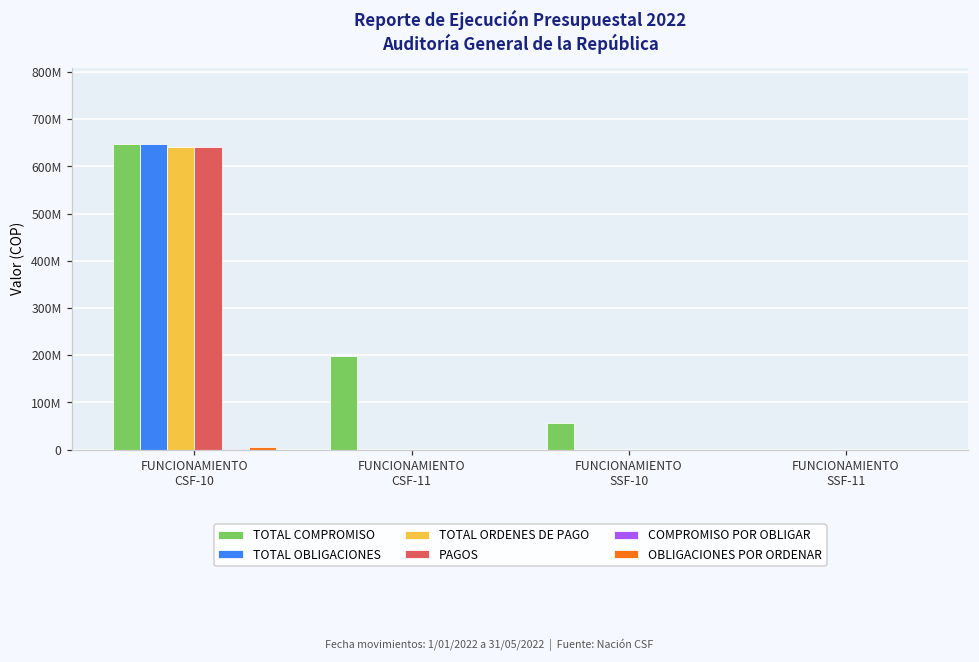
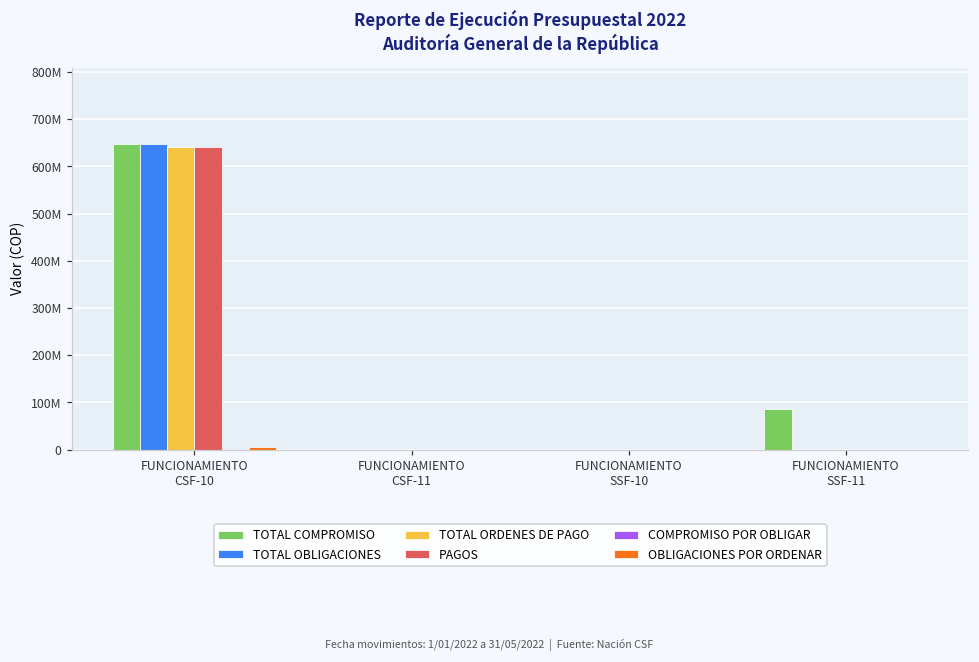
TOTAL COMPROMISO, FUNCIONAMIENTO CSF-11: 200000000 -> 0
TOTAL COMPROMISO, FUNCIONAMIENTO SSF-10: 60000000 -> 0
TOTAL COMPROMISO, FUNCIONAMIENTO SSF-11: 0 -> 90000000
